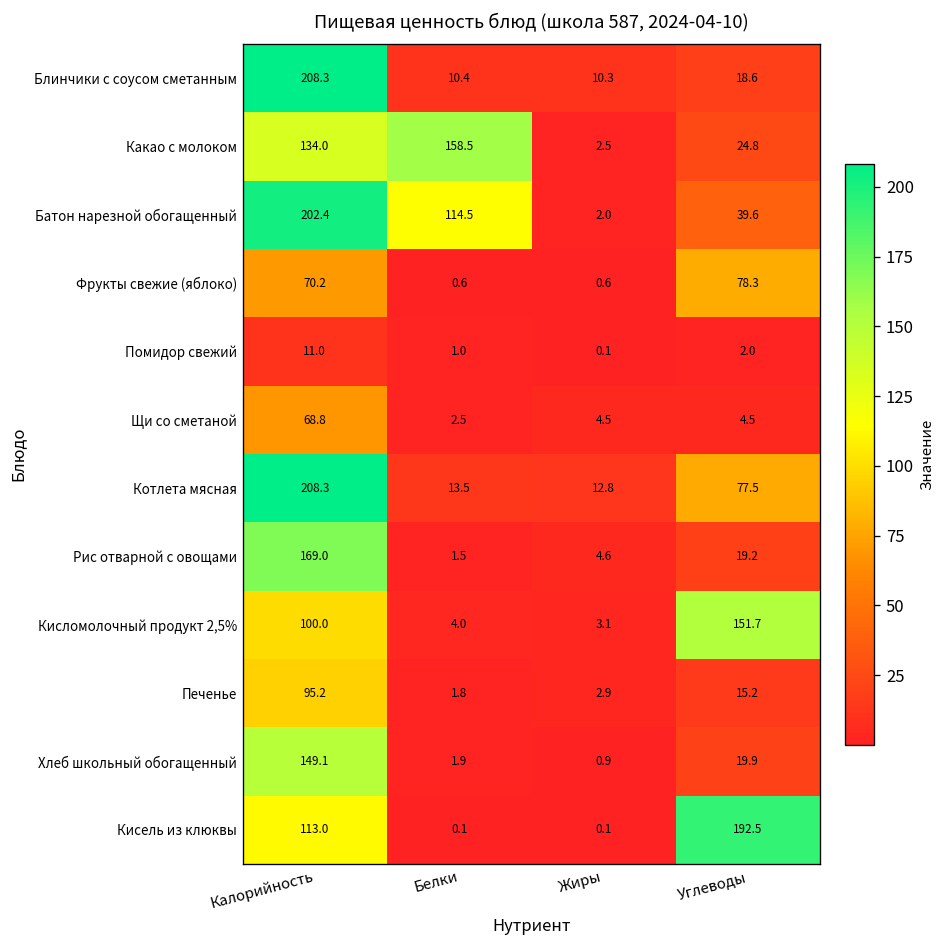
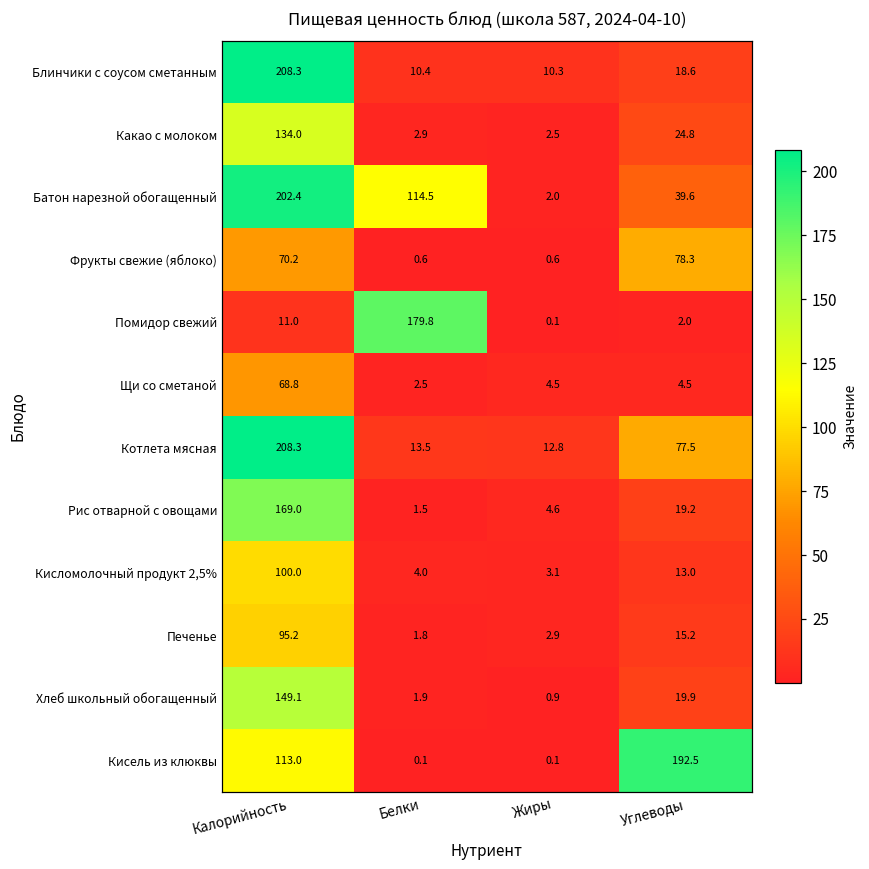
Какао с молоком, Белки: 158.5 -> 2.9
Помидор свежий, Белки: 1.0 -> 179.8
Кисломолочный продукт 2,5%, Углеводы: 151.7 -> 13.0
